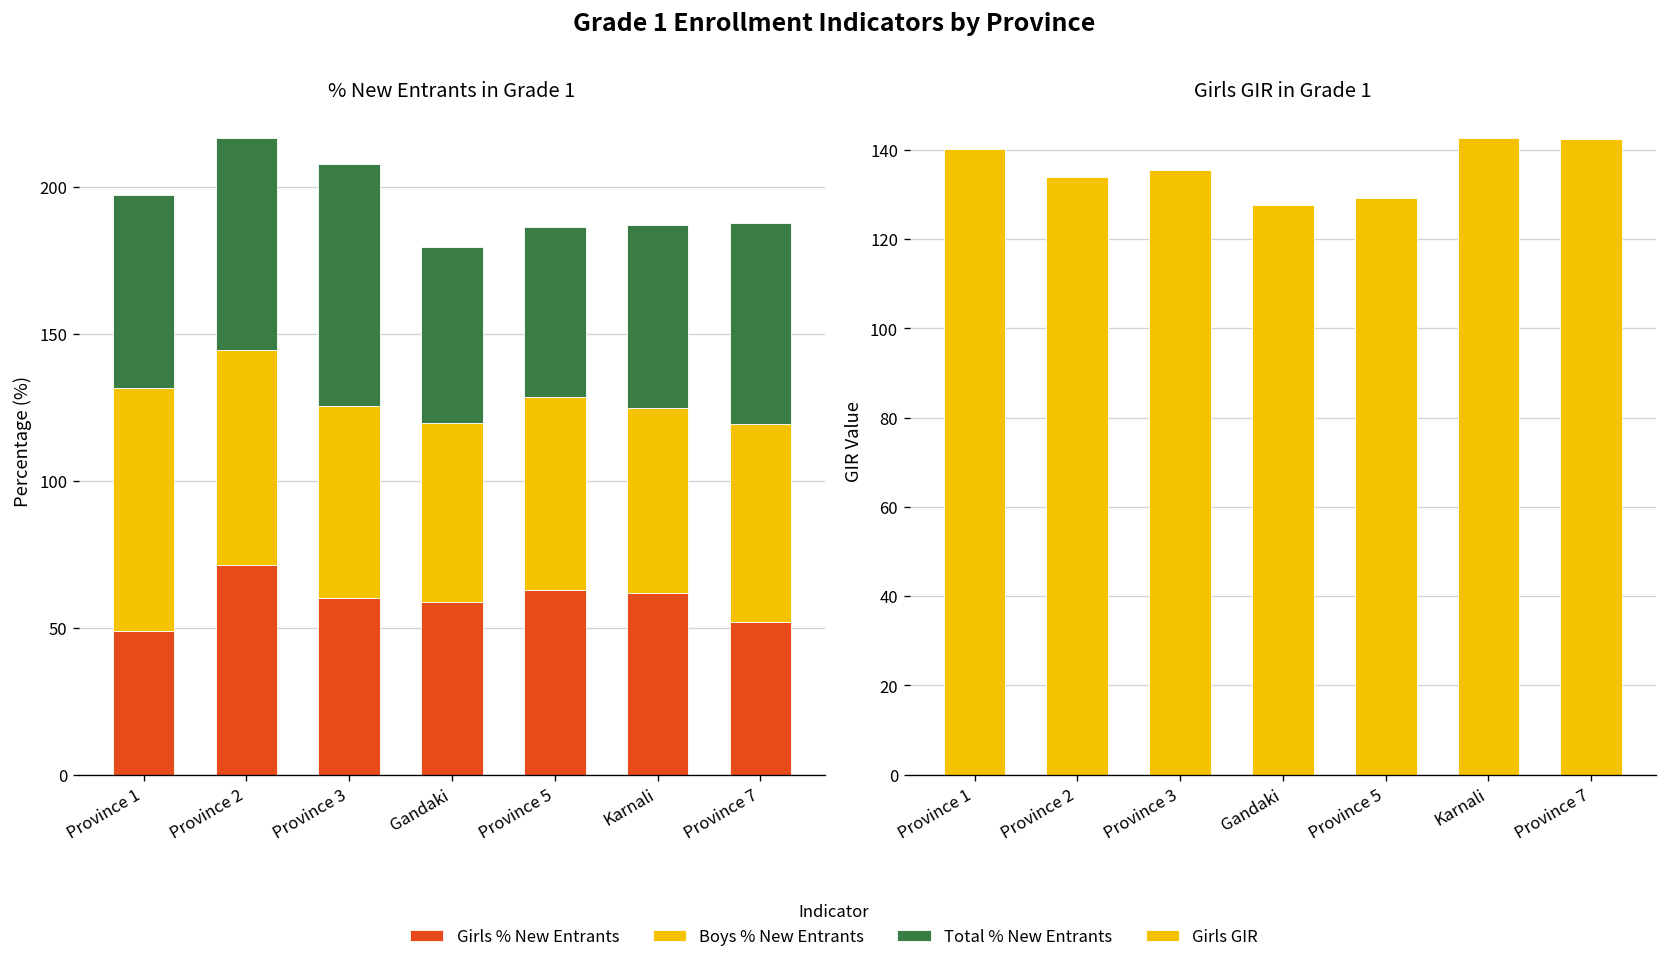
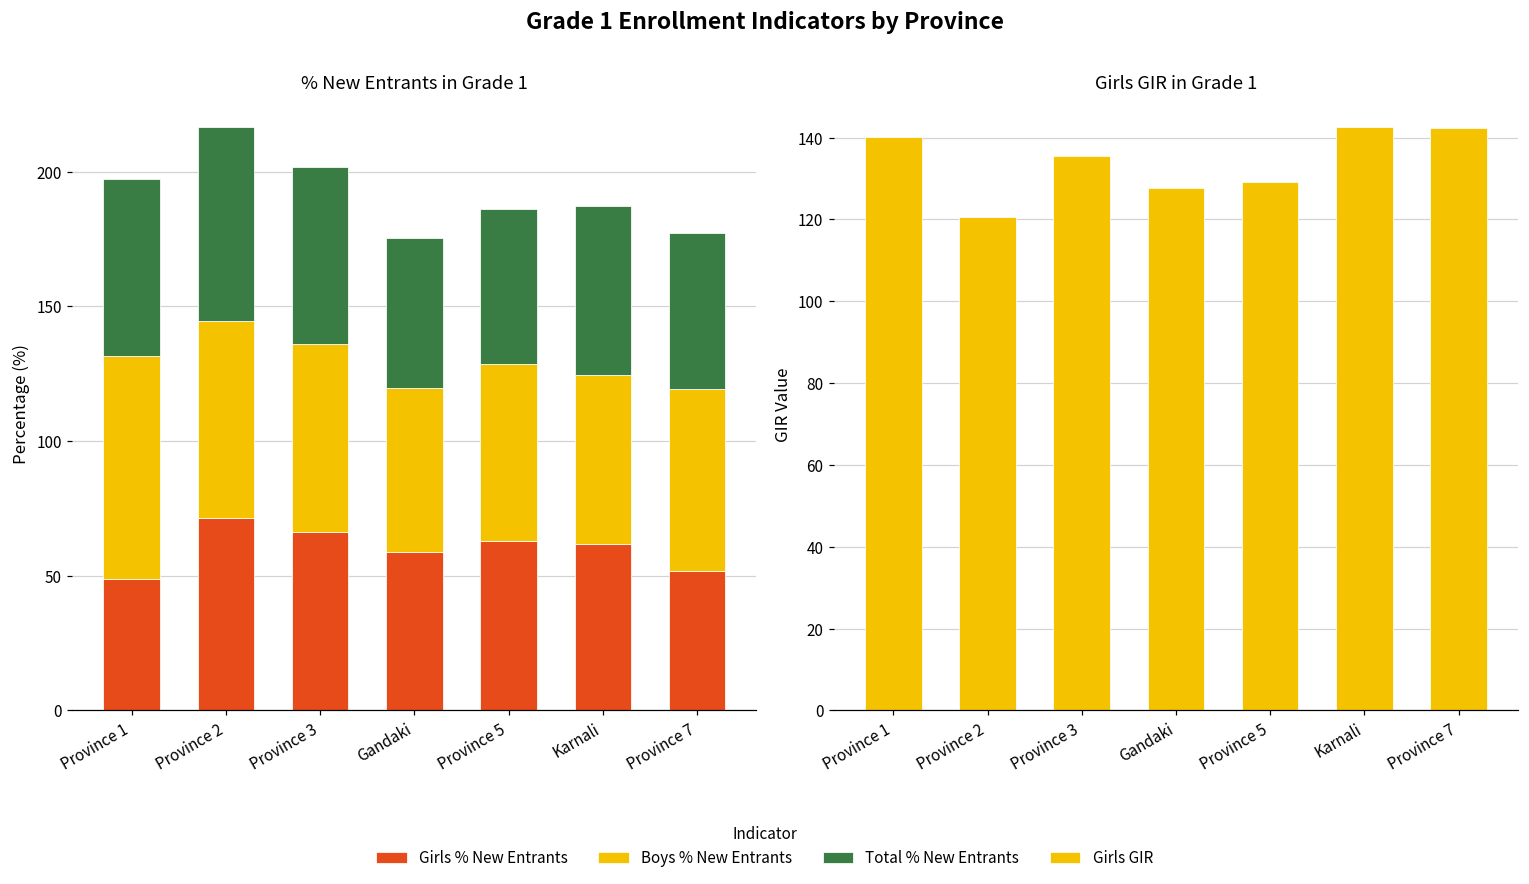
% New Entrants in Grade 1, Girls % New Entrants, Province 3: 60 -> 66
% New Entrants in Grade 1, Boys % New Entrants, Province 3: 65 -> 70
% New Entrants in Grade 1, Total % New Entrants, Province 3: 83 -> 66
% New Entrants in Grade 1, Total % New Entrants, Gandaki: 60 -> 56
% New Entrants in Grade 1, Total % New Entrants, Province 7: 68 -> 58
Girls GIR in Grade 1, Province 2: 134 -> 121
